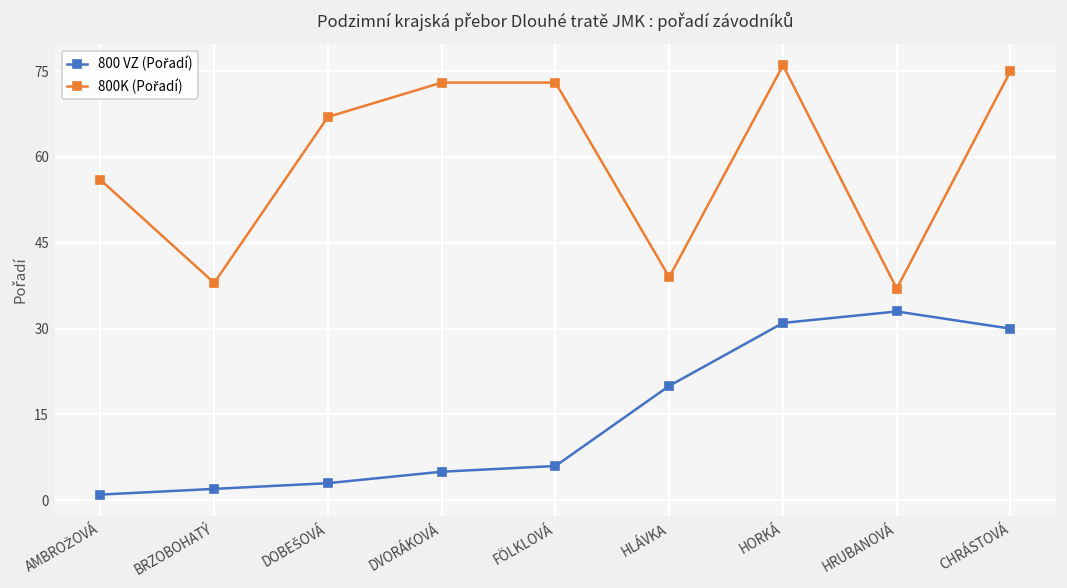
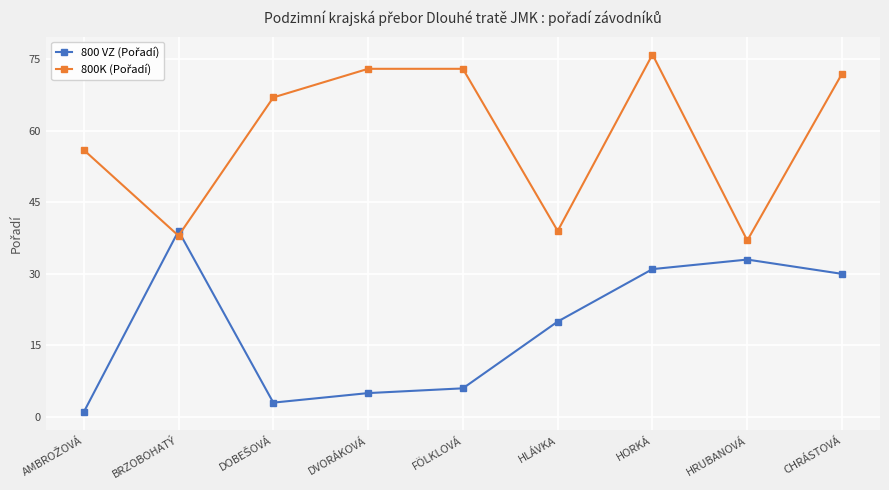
800 VZ (Pořadí), BRZOBOHATÝ: 2 -> 39
800K (Pořadí), CHRÁSTOVÁ: 75 -> 72
